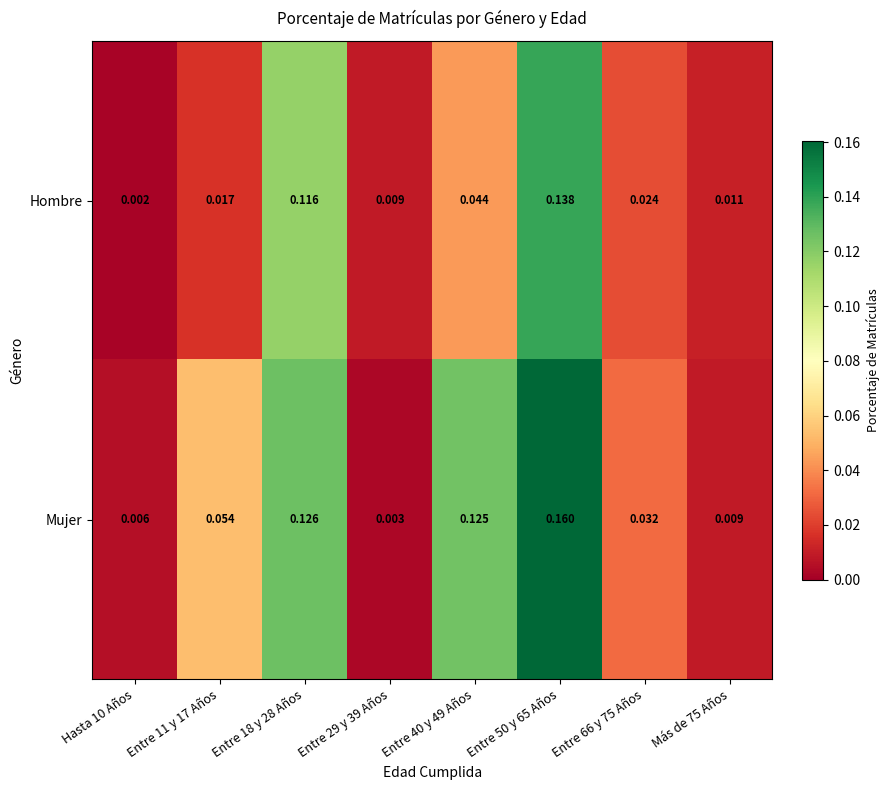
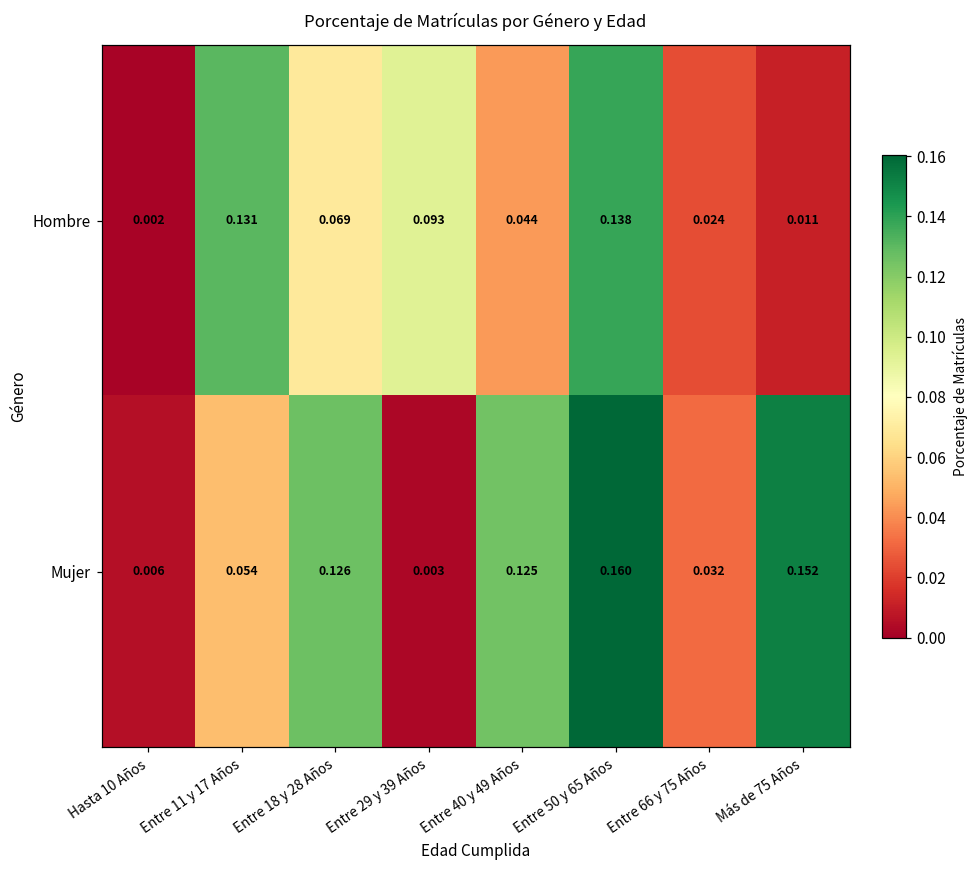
Hombre, Entre 11 y 17 Años: 0.017 -> 0.131
Hombre, Entre 18 y 28 Años: 0.116 -> 0.069
Hombre, Entre 29 y 39 Años: 0.009 -> 0.093
Mujer, Más de 75 Años: 0.009 -> 0.152
